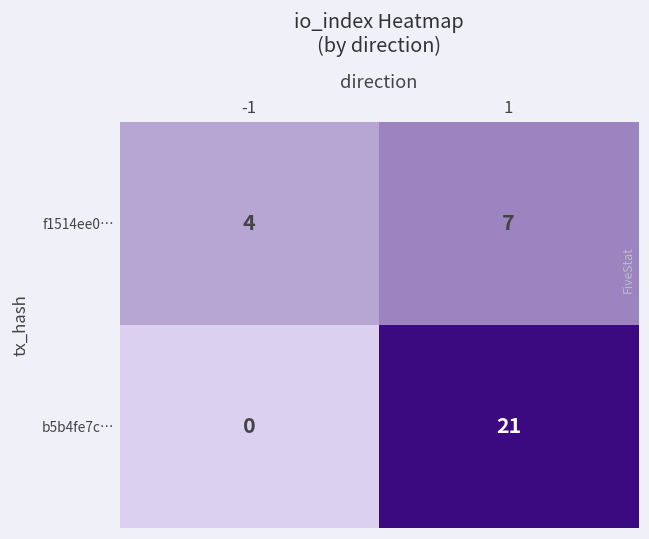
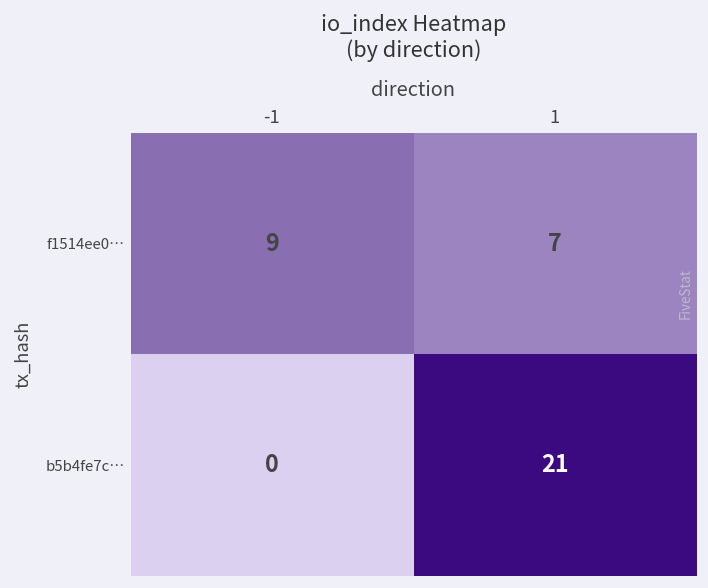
f1514ee0…, -1: 4 -> 9
